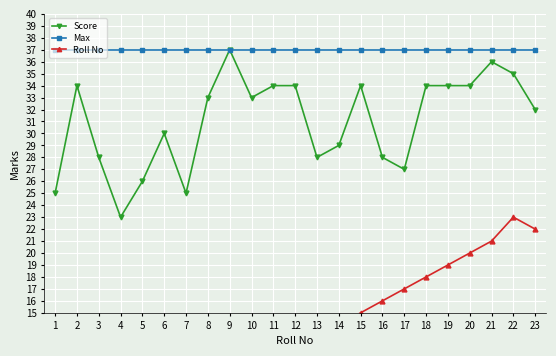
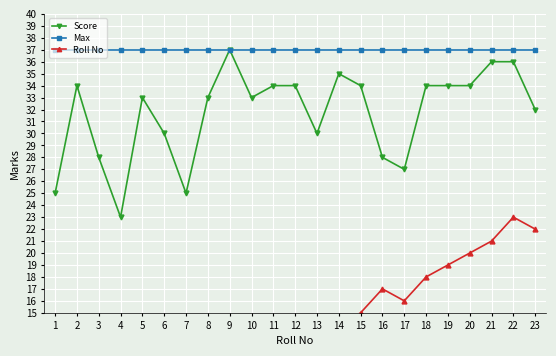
Score, 5: 26 -> 33
Score, 13: 28 -> 30
Score, 14: 29 -> 35
Roll No, 16: 16 -> 17
Roll No, 17: 17 -> 16
Score, 22: 35 -> 36
